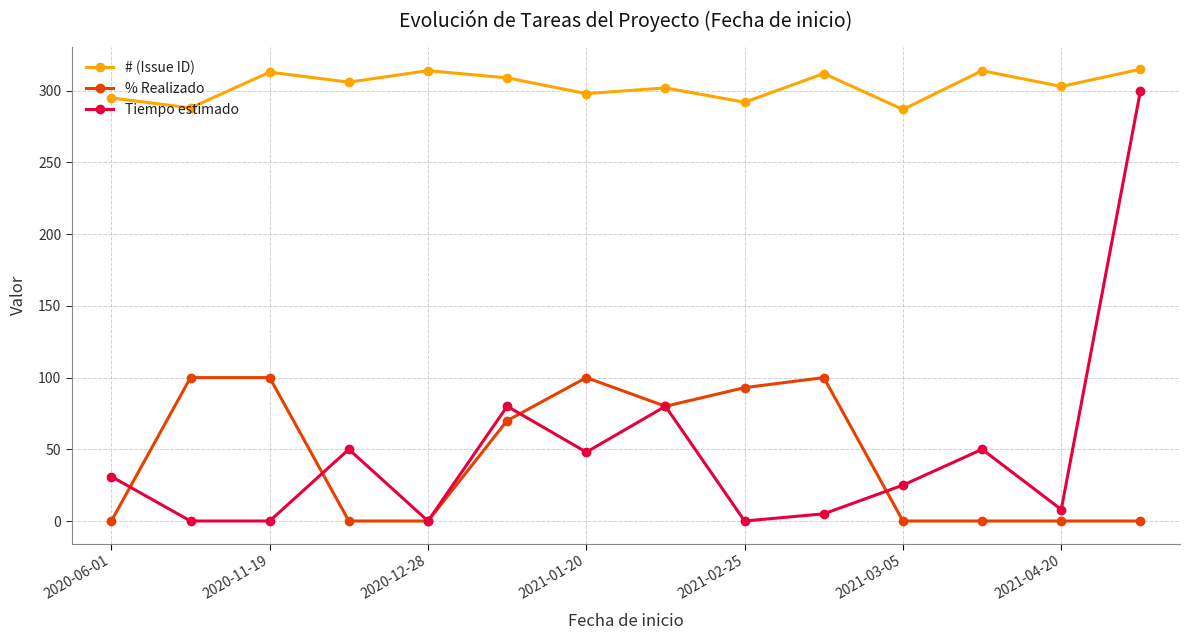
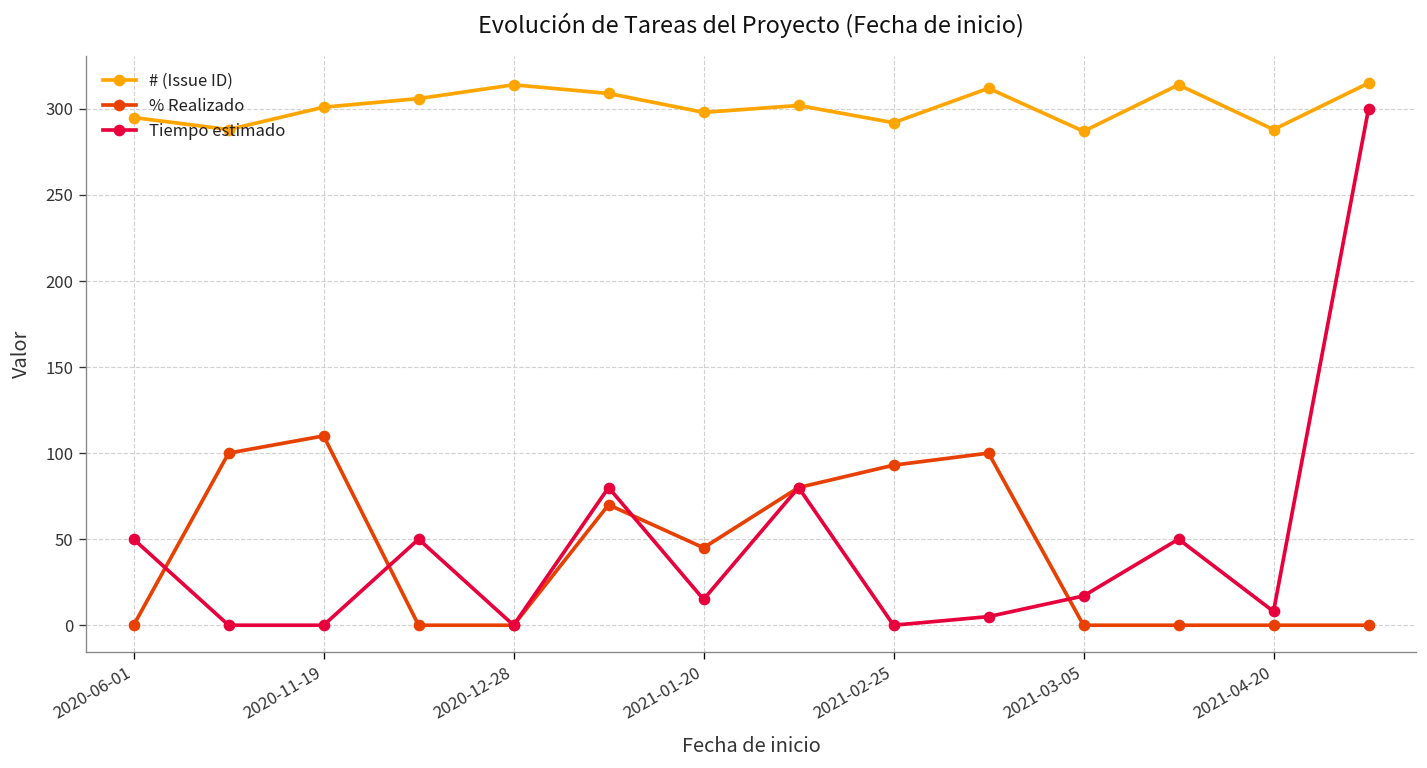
Tiempo estimado, 2020-06-01: 31 -> 50
# (Issue ID), 2020-11-19: 313 -> 301
% Realizado, 2020-11-19: 100 -> 110
% Realizado, 2021-01-20: 100 -> 45
Tiempo estimado, 2021-01-20: 48 -> 15
Tiempo estimado, 2021-03-05: 25 -> 17
# (Issue ID), 2021-04-20: 303 -> 288
